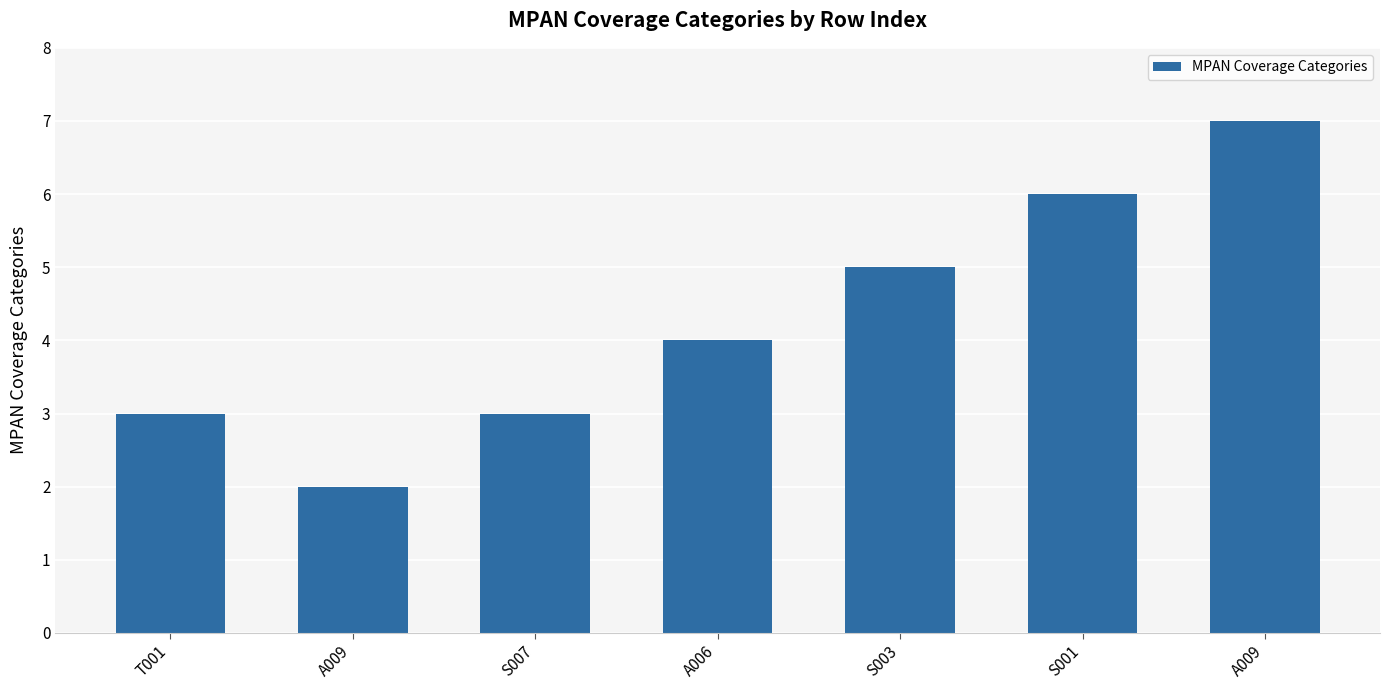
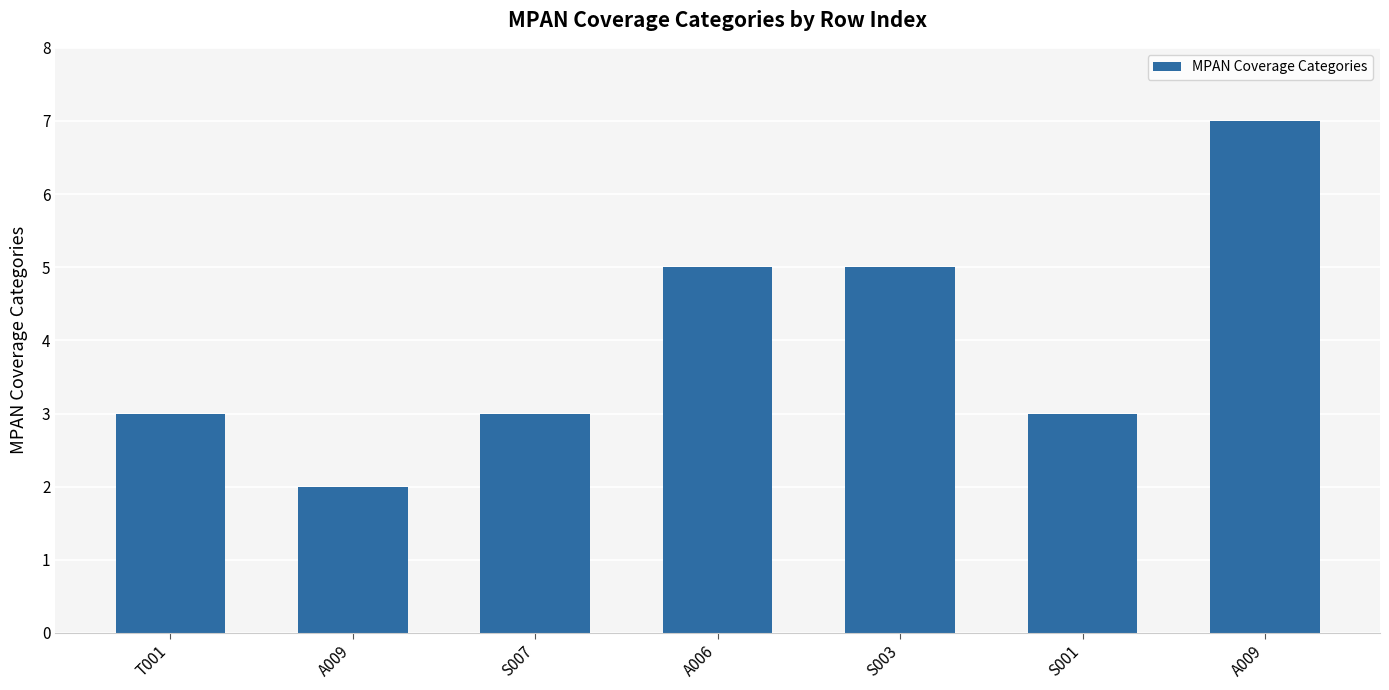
A006: 4 -> 5
S001: 6 -> 3
